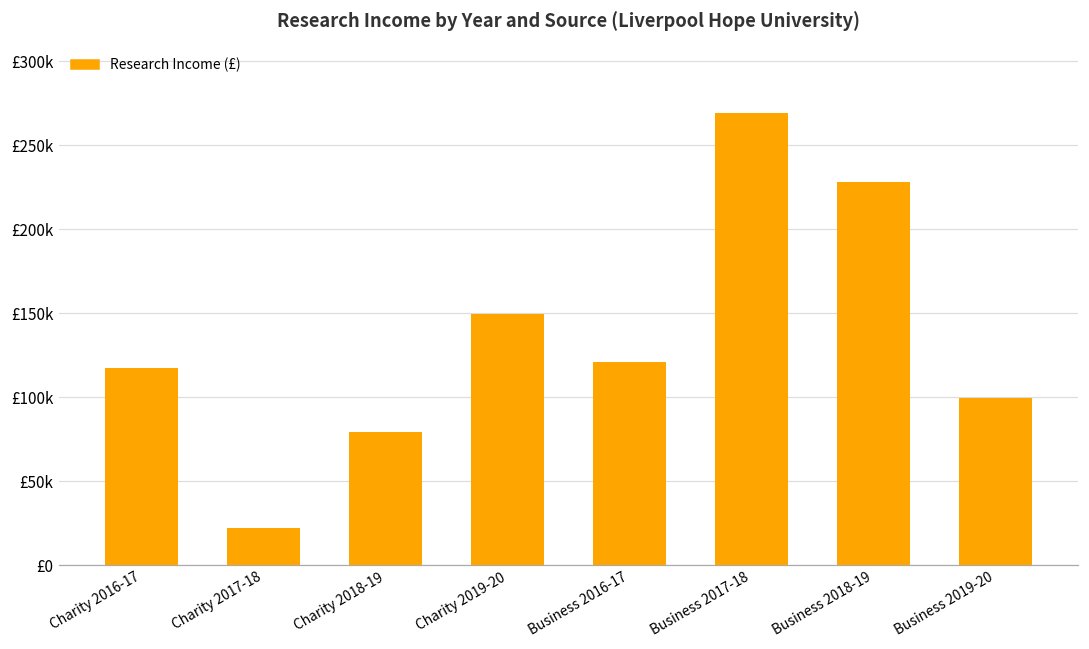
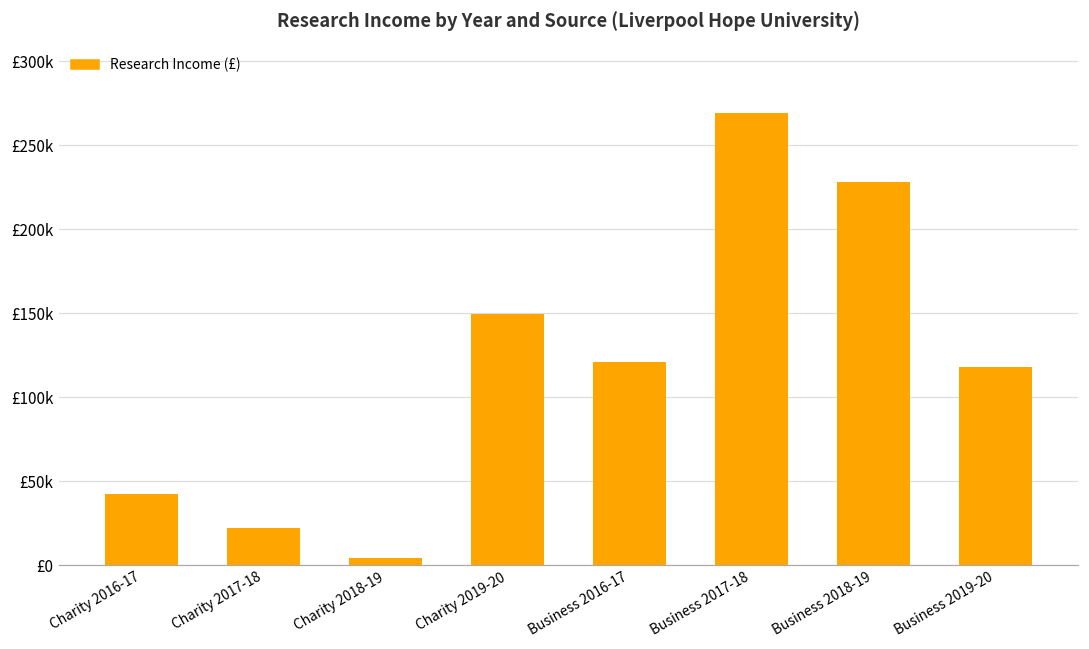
Charity 2016-17: £117000 -> £42000
Charity 2018-19: £79000 -> £4000
Business 2019-20: £100000 -> £118000
